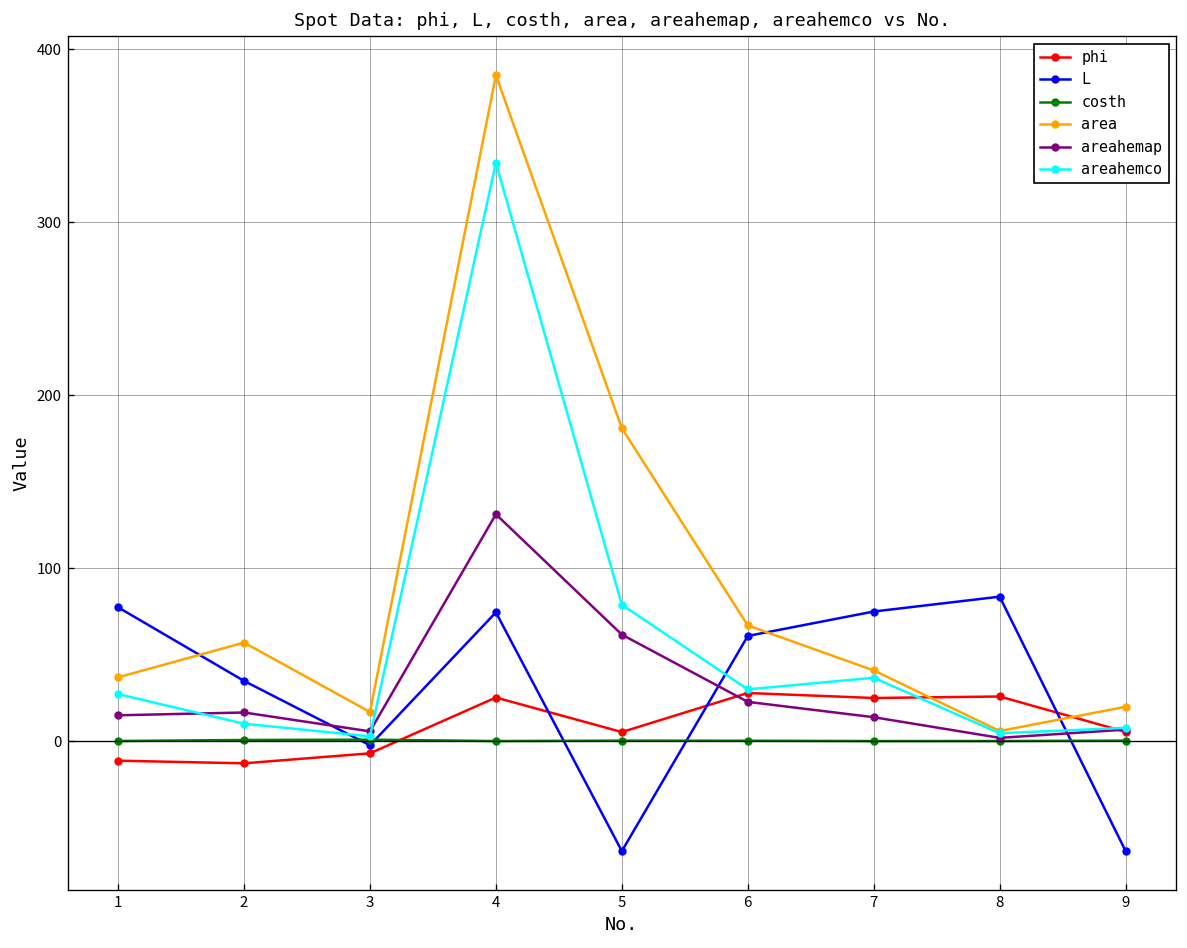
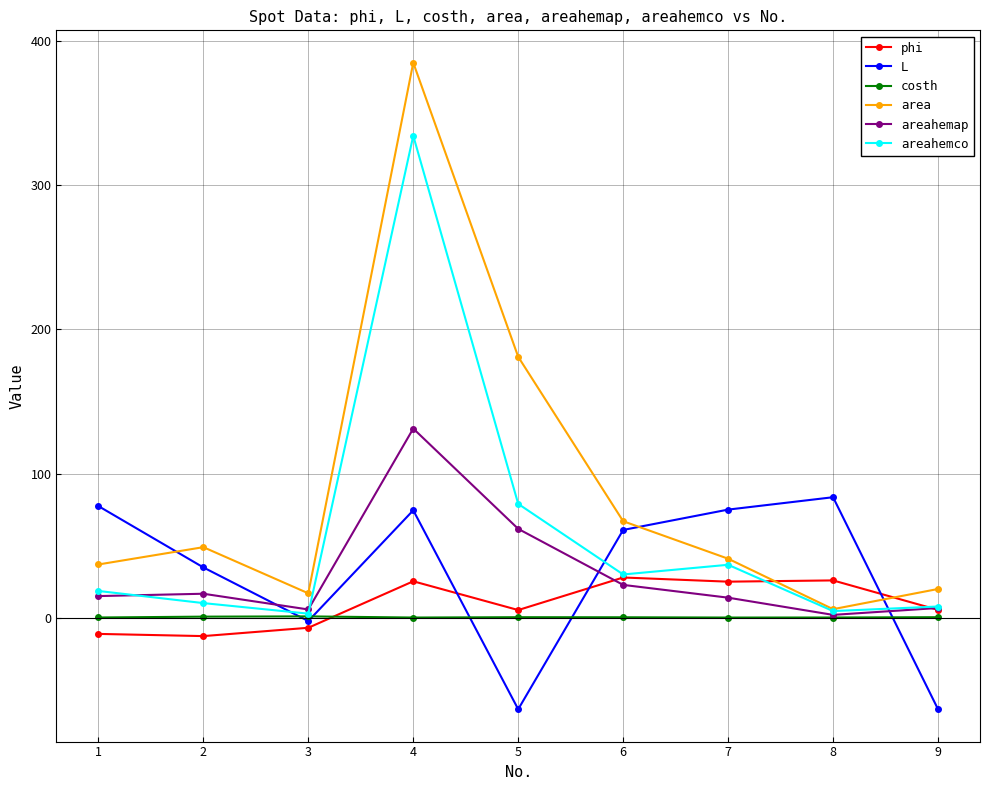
areahemco, 1: 27 -> 19
area, 2: 57 -> 49
